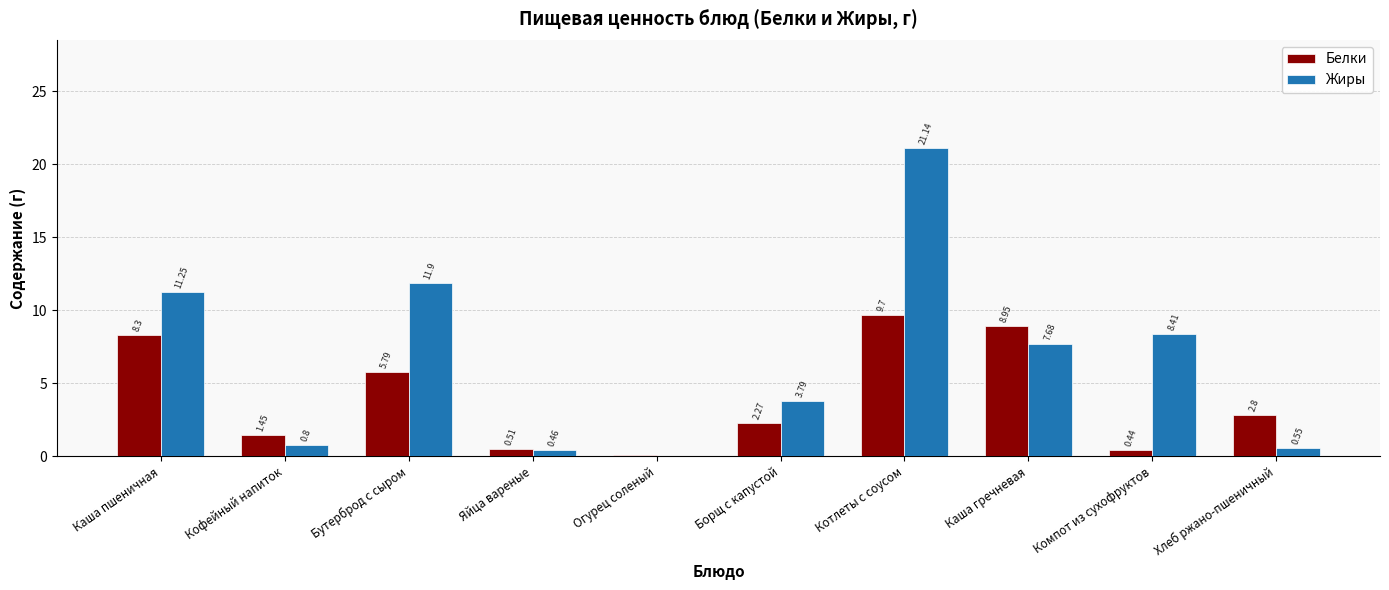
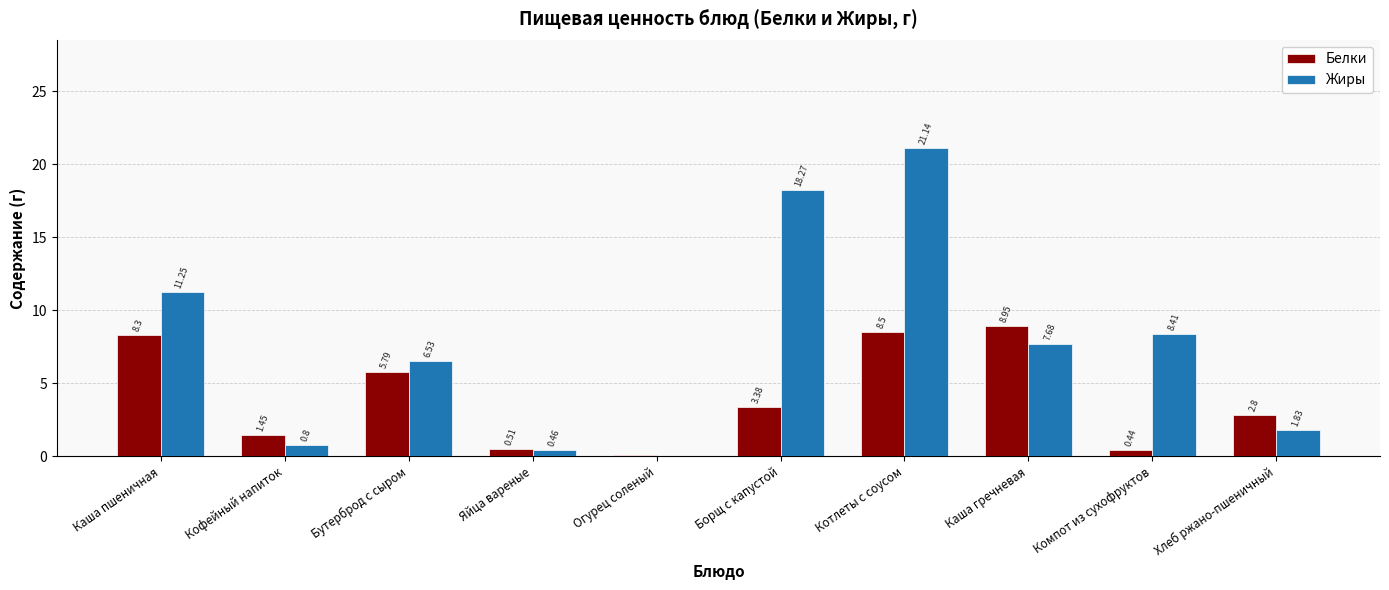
Жиры, Бутерброд с сыром: 11.9 -> 6.53
Белки, Борщ с капустой: 2.27 -> 3.38
Жиры, Борщ с капустой: 3.79 -> 18.27
Белки, Котлеты с соусом: 9.7 -> 8.5
Жиры, Хлеб ржано-пшеничный: 0.55 -> 1.83
